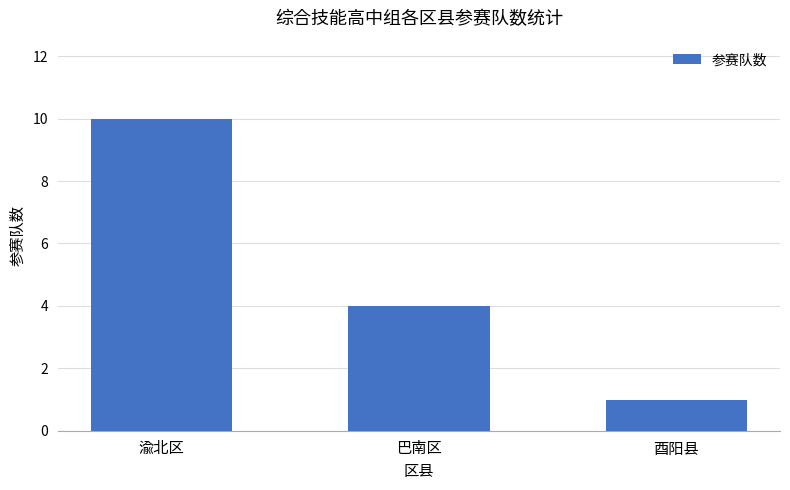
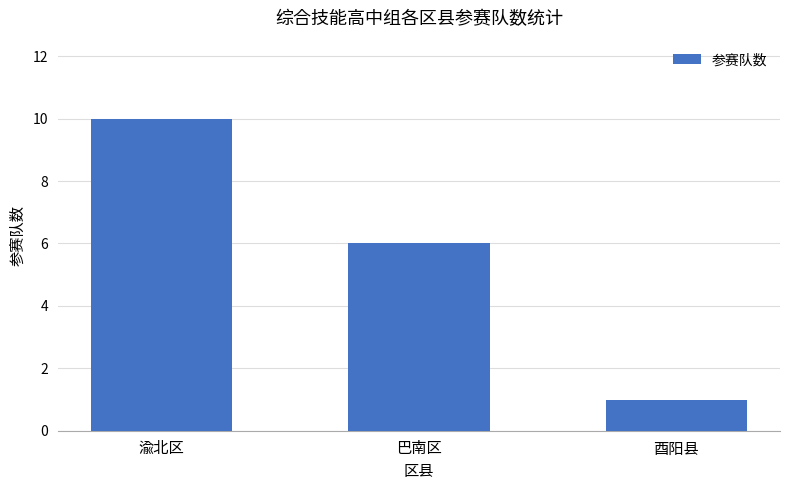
巴南区: 4 -> 6
